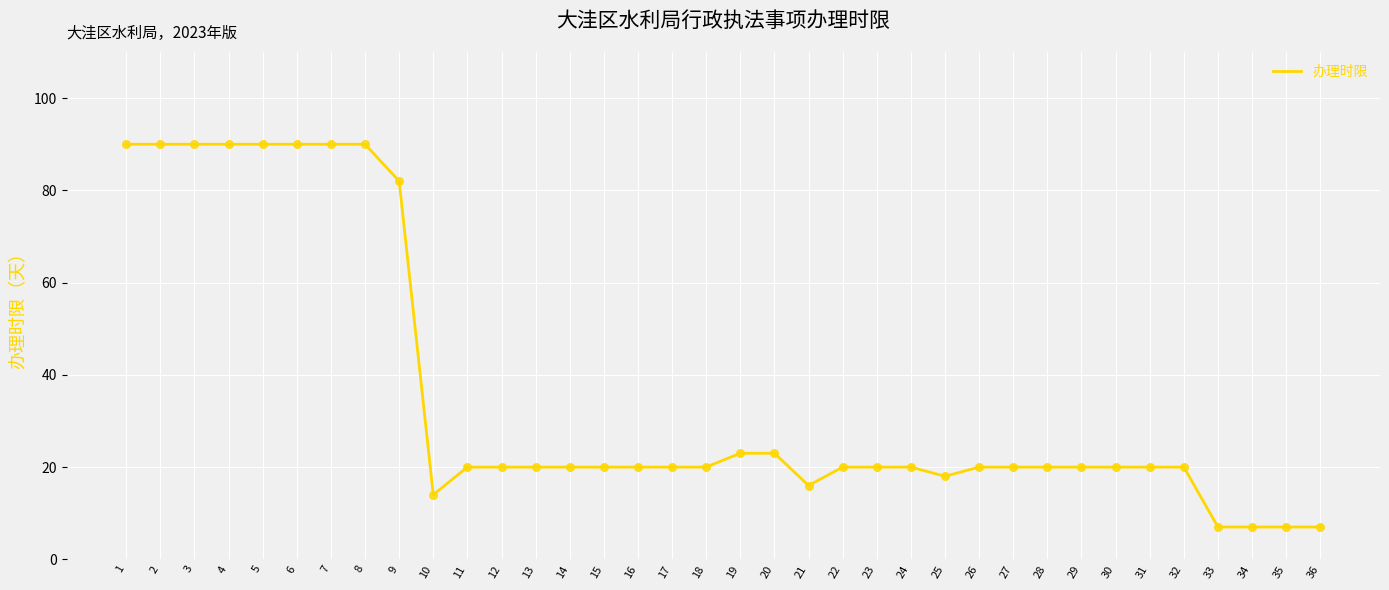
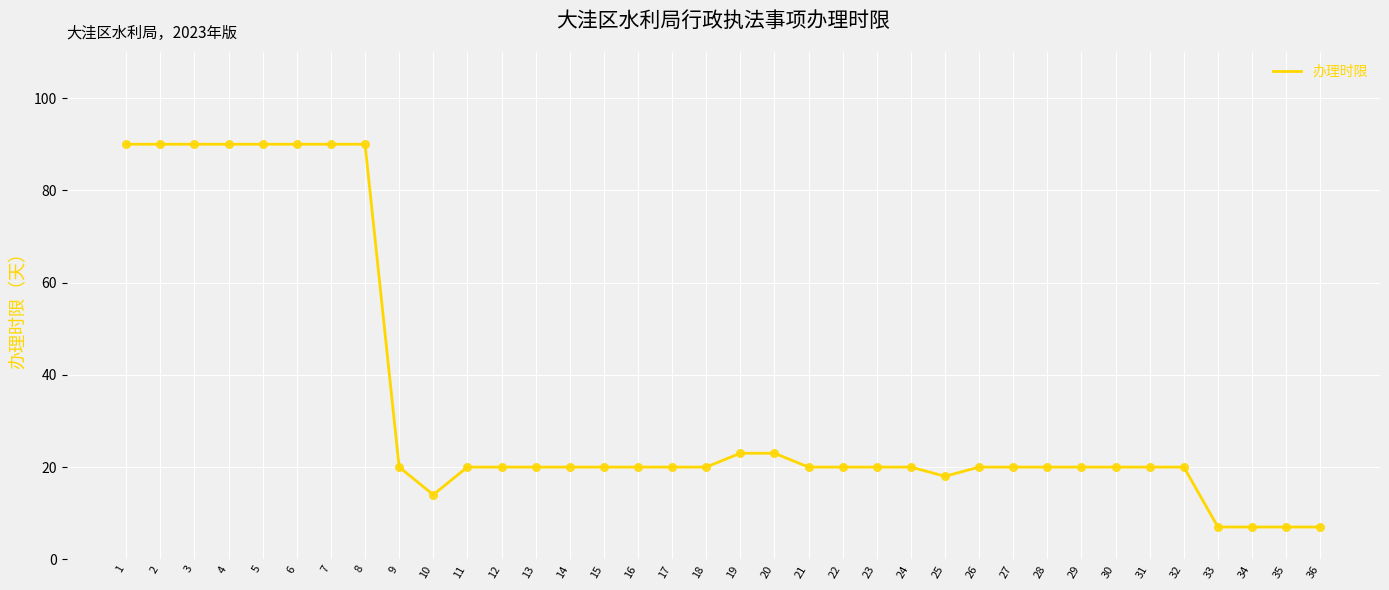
9: 82 -> 20
21: 16 -> 20
